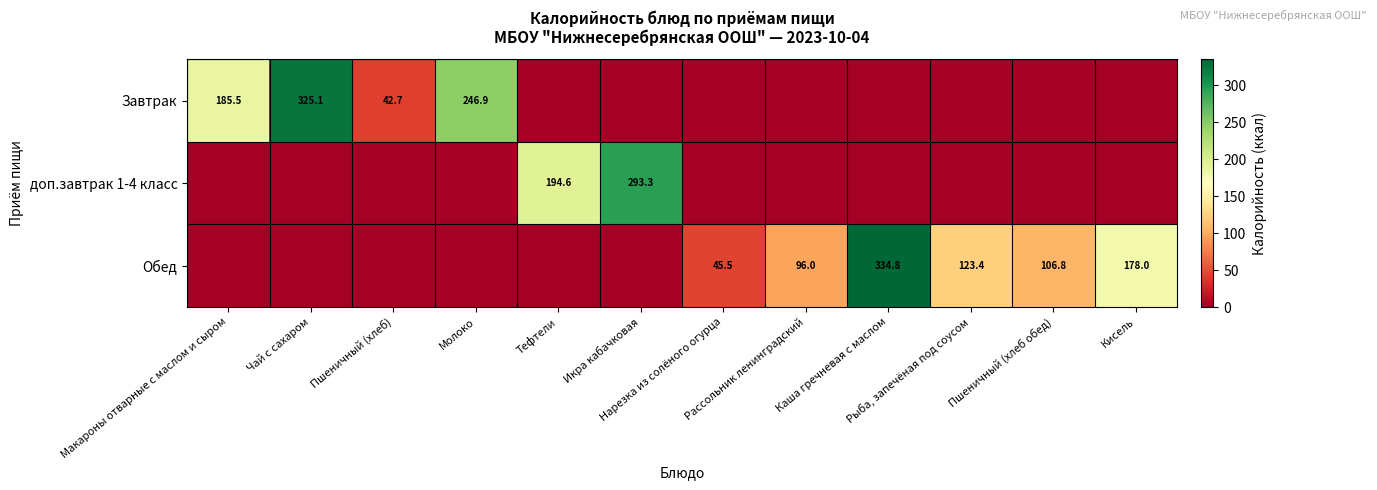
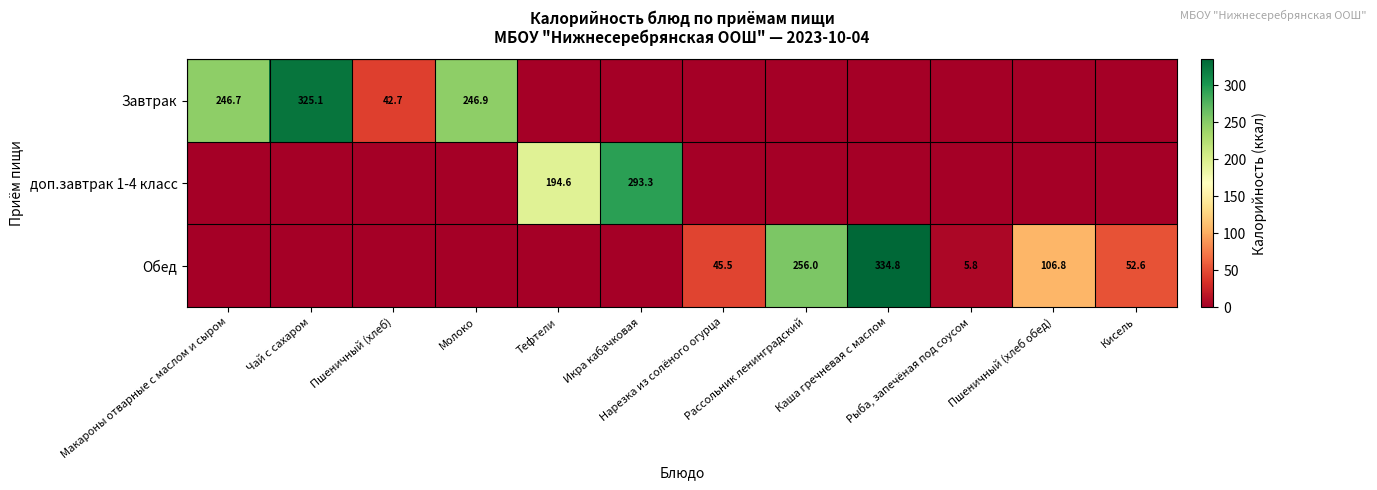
Завтрак, Макароны отварные с маслом и сыром: 185.5 -> 246.7
Обед, Рассольник ленинградский: 96.0 -> 256.0
Обед, Рыба, запечёная под соусом: 123.4 -> 5.8
Обед, Кисель: 178.0 -> 52.6
